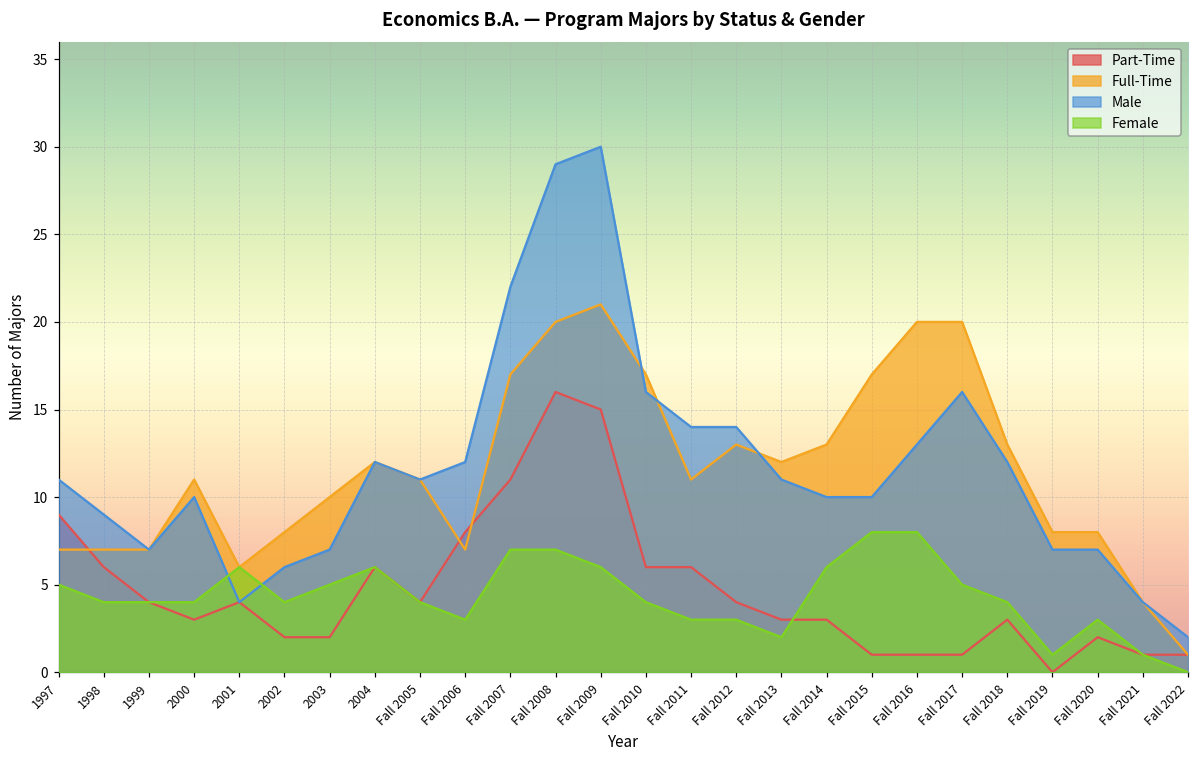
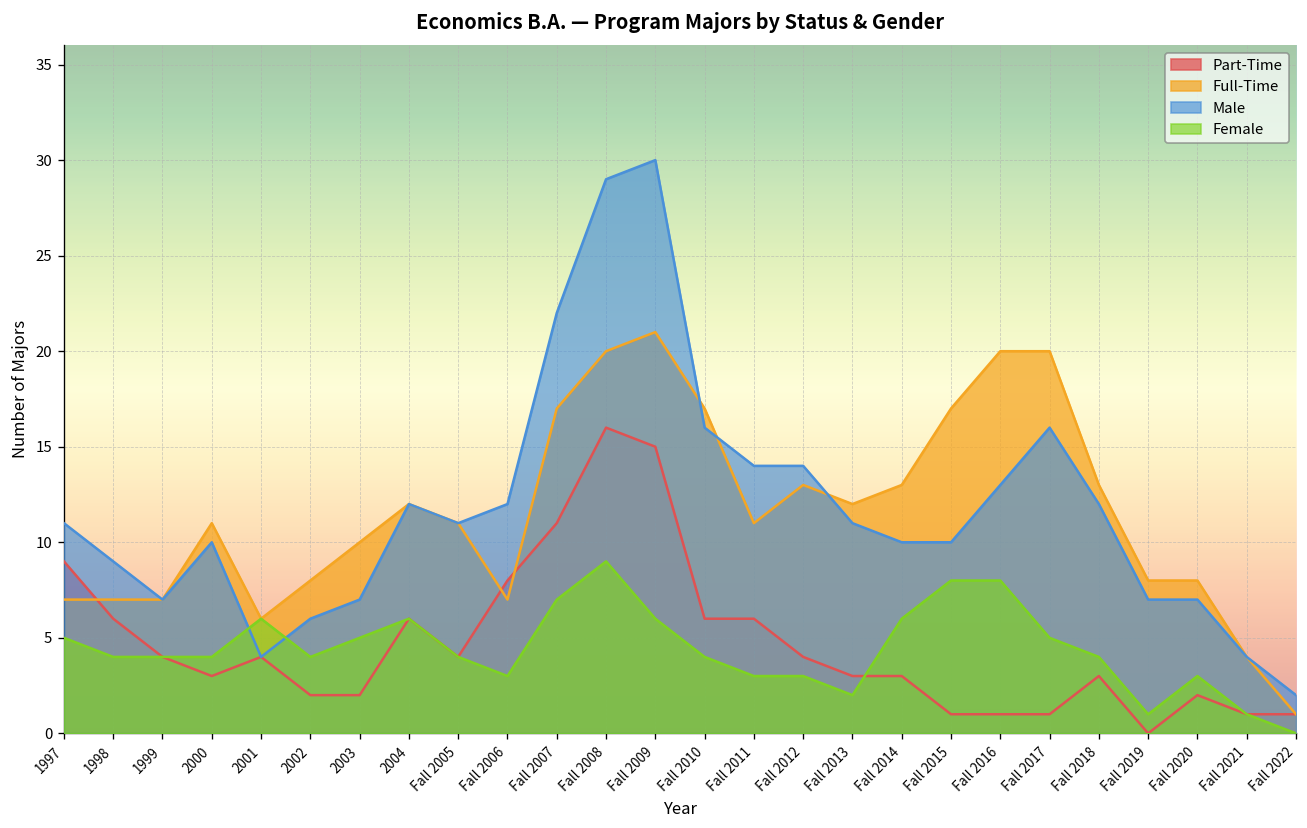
Female, Fall 2008: 7 -> 9
